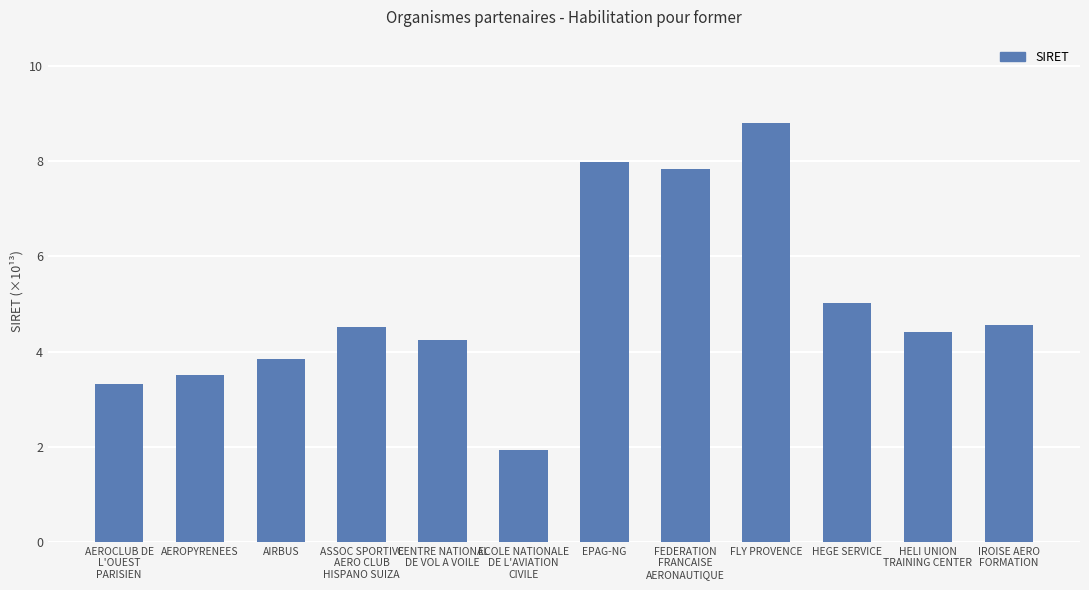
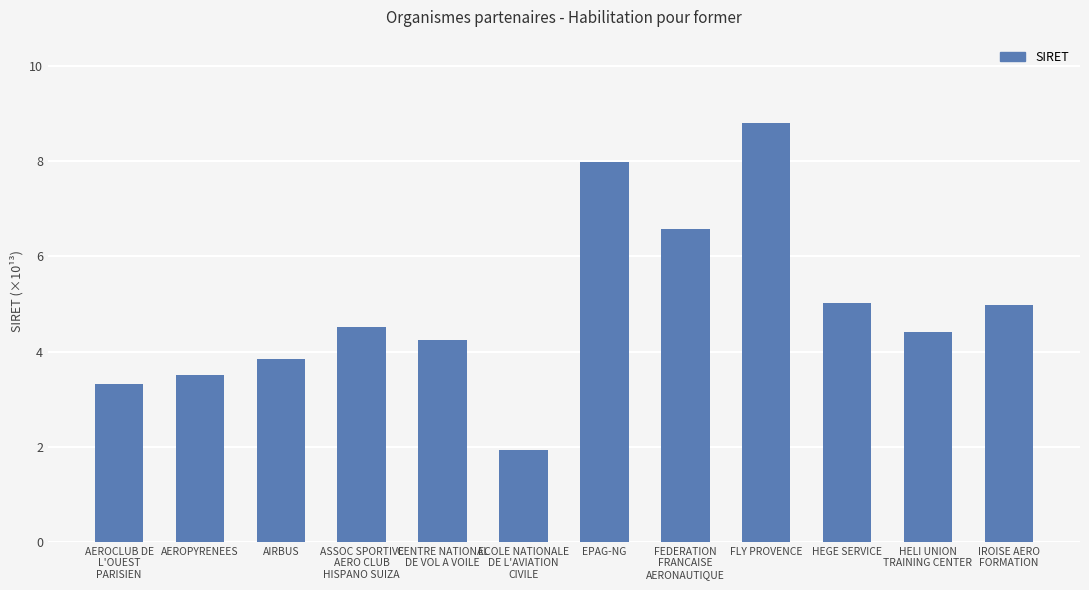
FEDERATION FRANCAISE AERONAUTIQUE: 7.8 -> 6.6
IROISE AERO FORMATION: 4.5 -> 5.0
